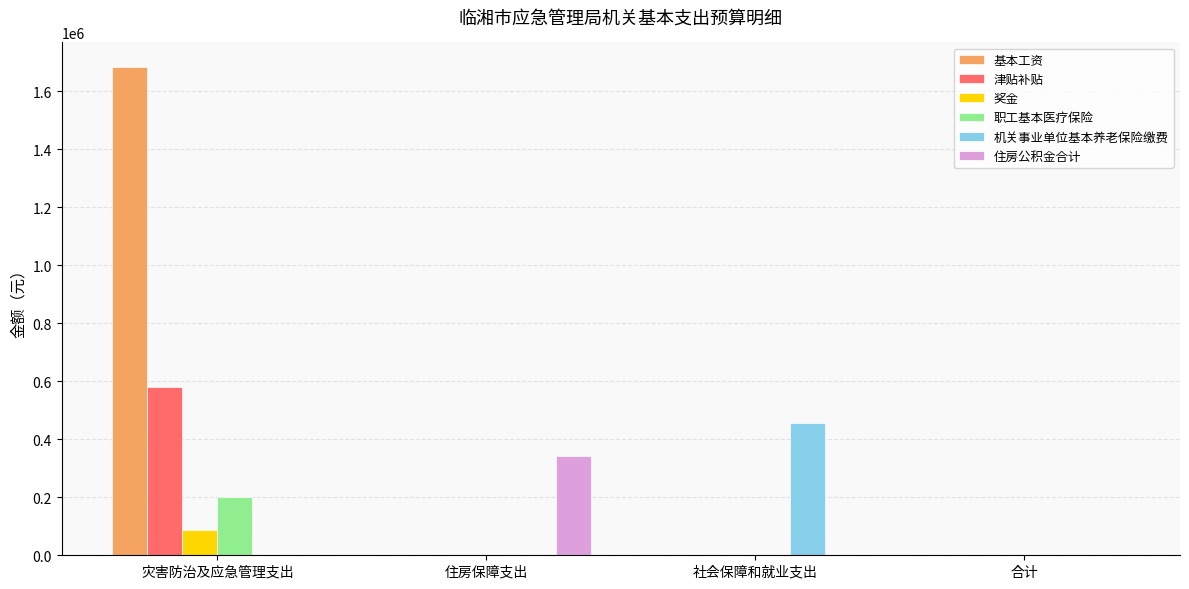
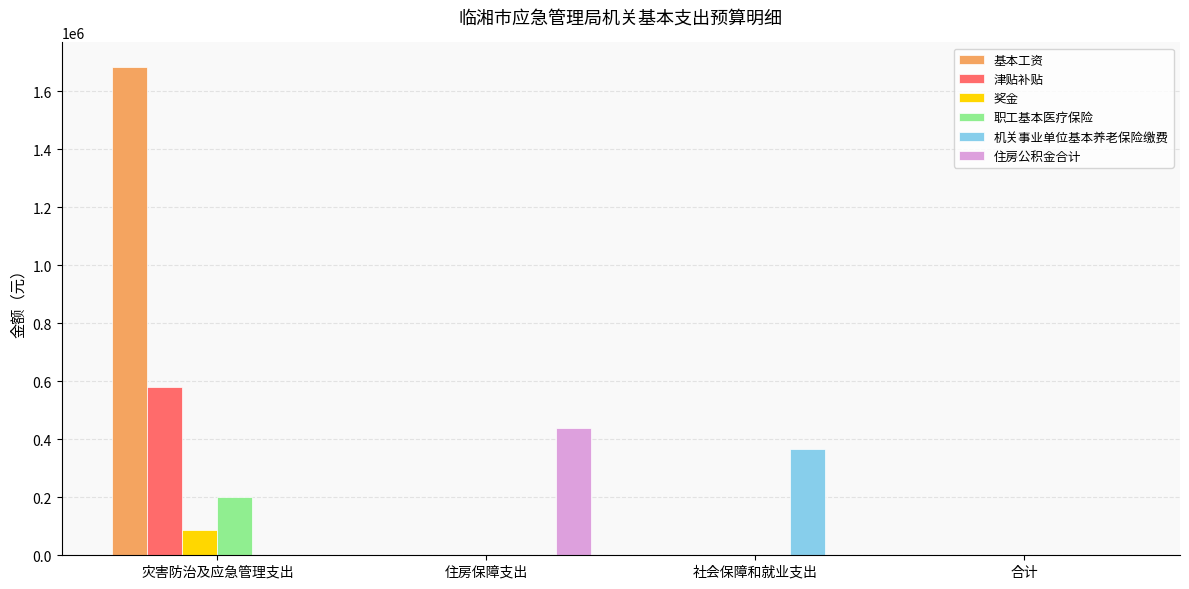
住房公积金合计, 住房保障支出: 340000 -> 440000
机关事业单位基本养老保险缴费, 社会保障和就业支出: 460000 -> 370000
